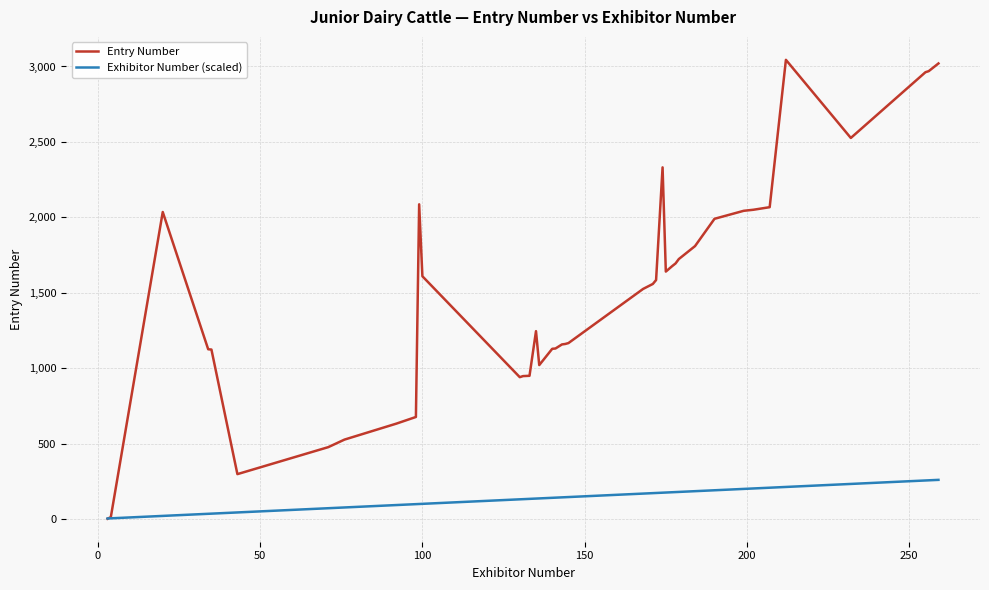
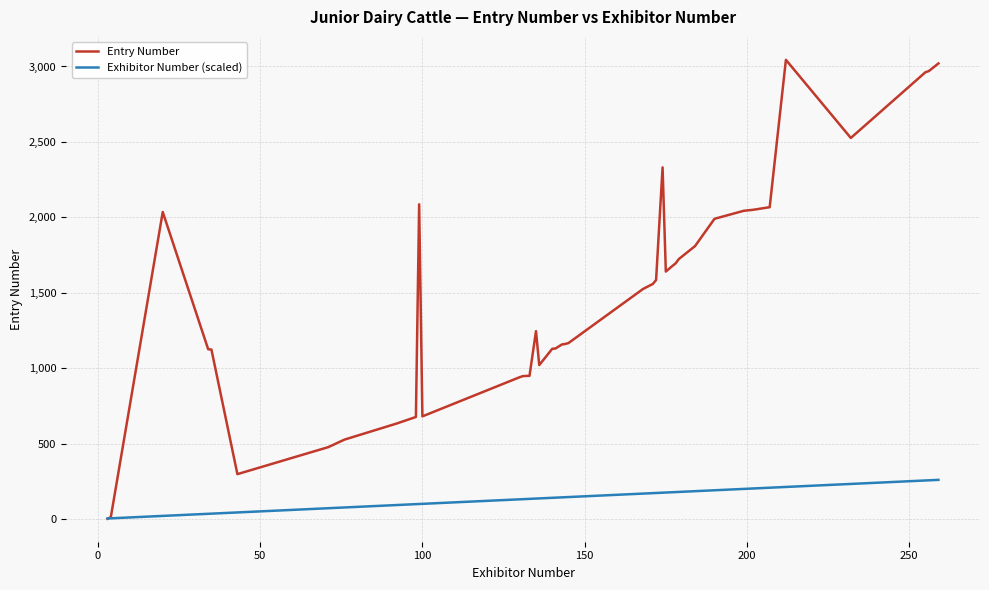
Entry Number, 100: 1,610 -> 680
